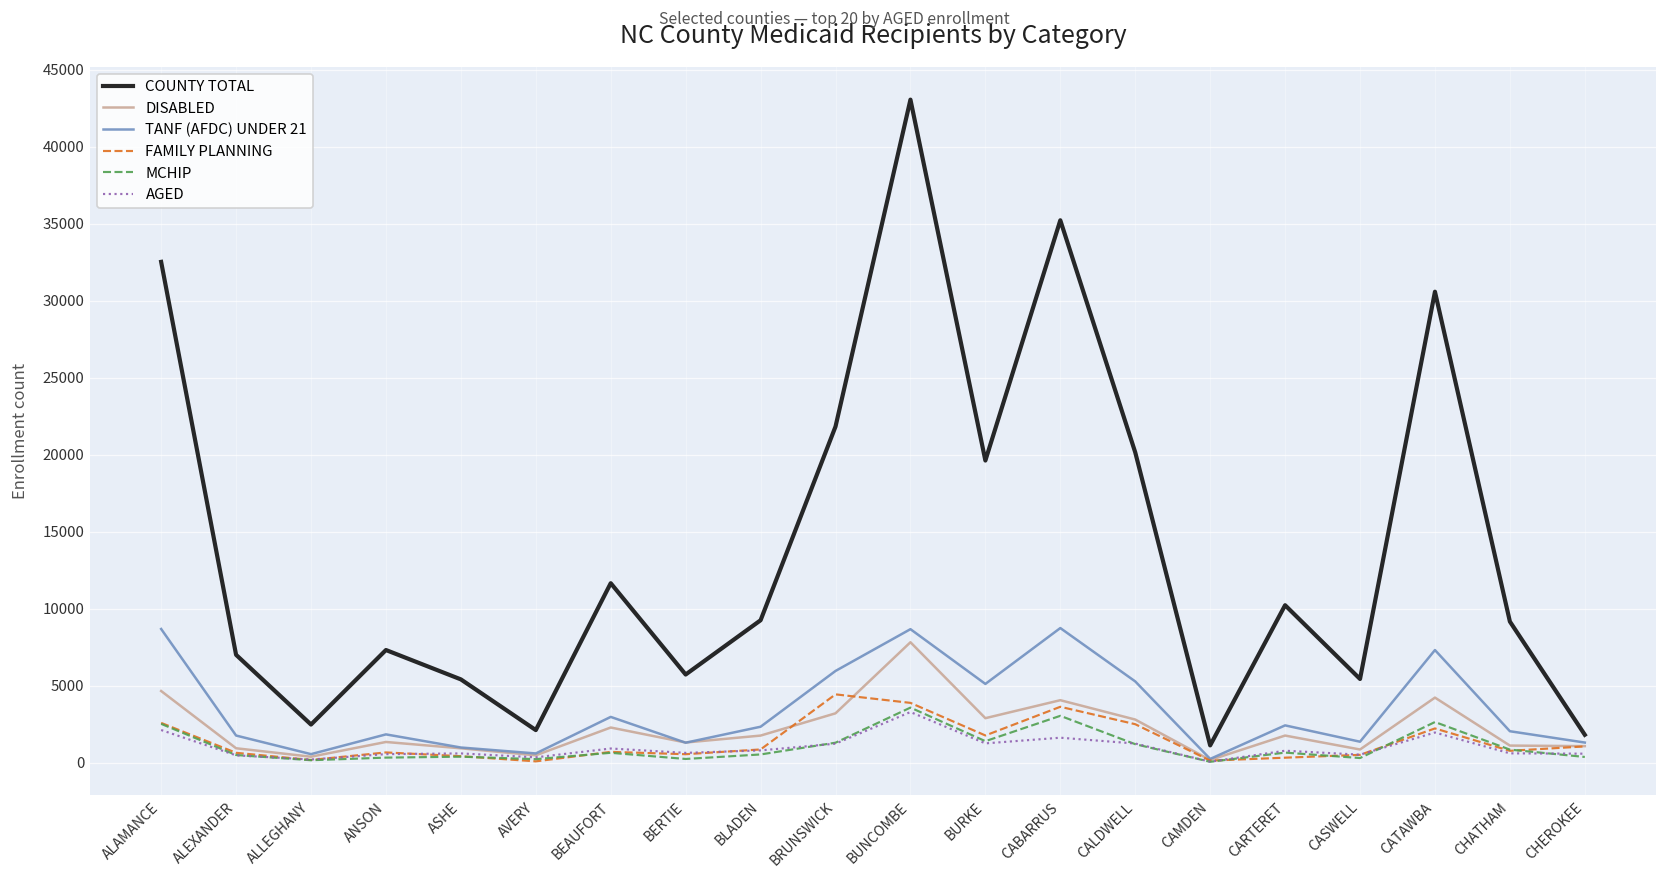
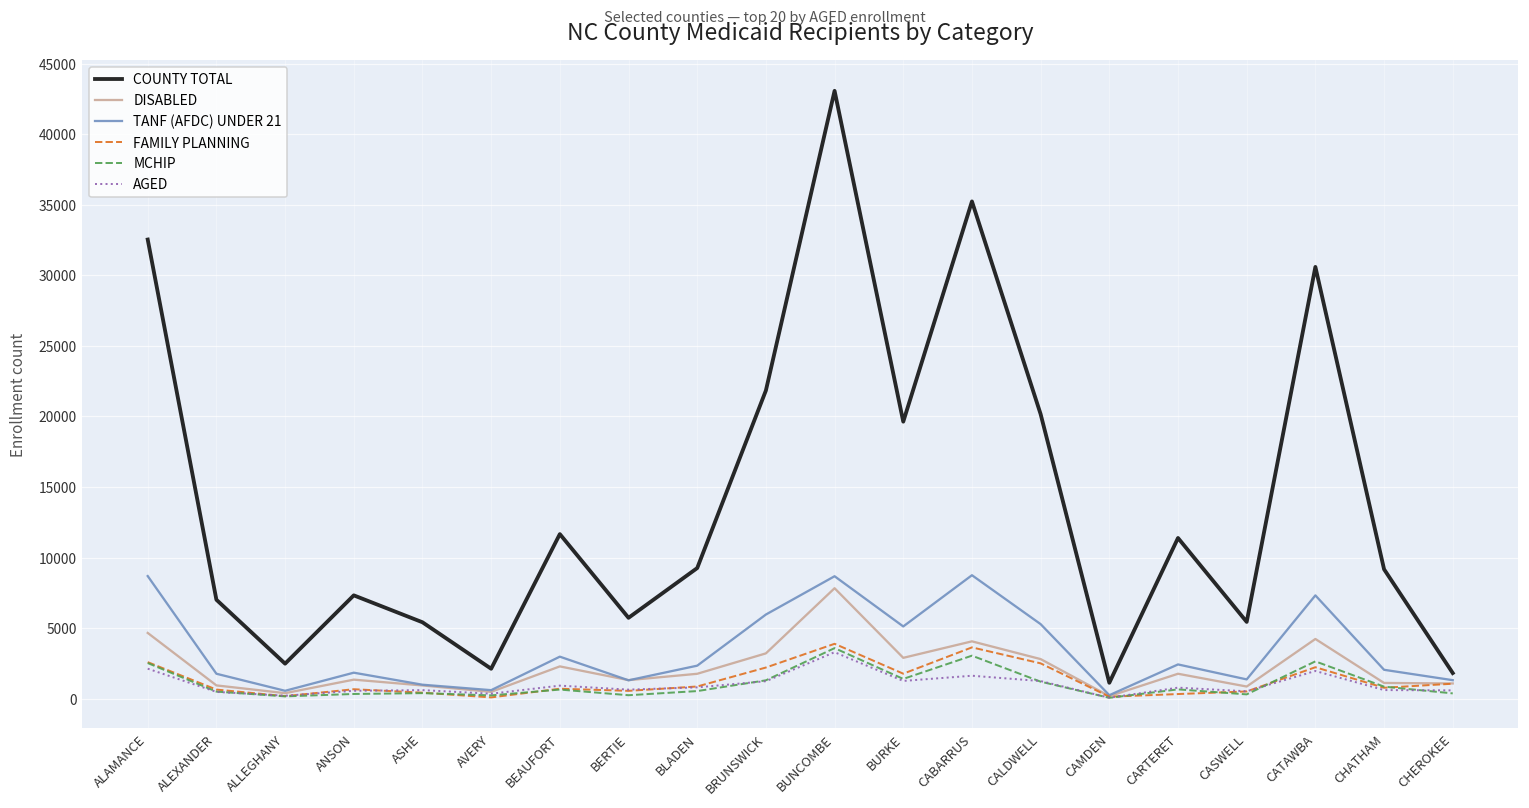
FAMILY PLANNING, BRUNSWICK: 4400 -> 2200
COUNTY TOTAL, CARTERET: 10200 -> 11400
